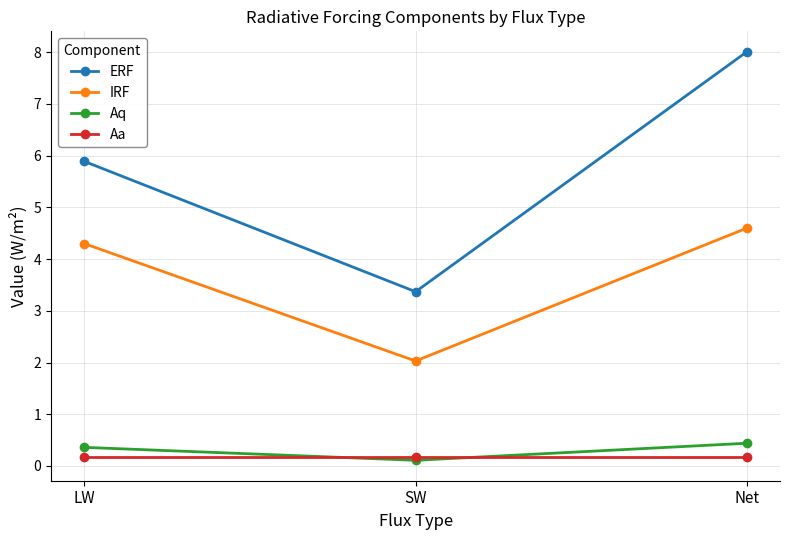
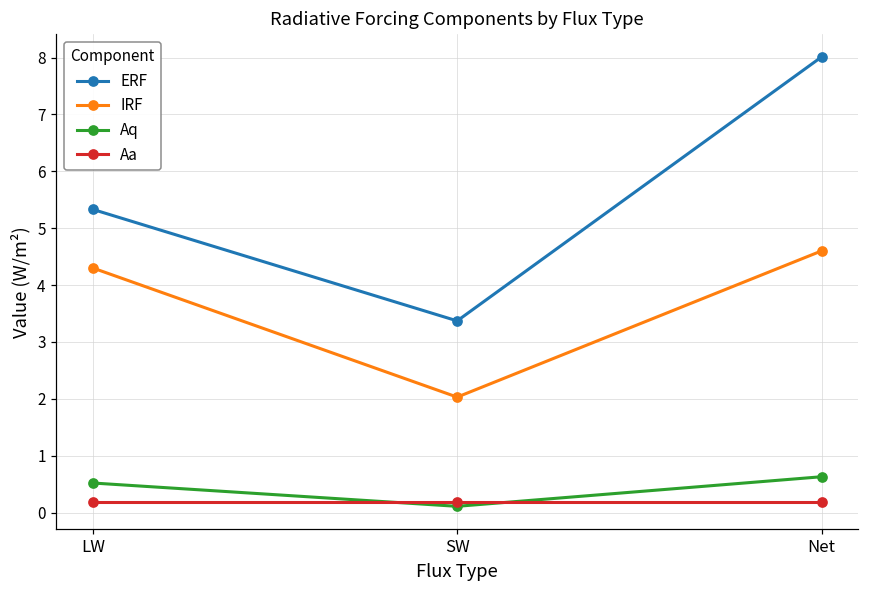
ERF, LW: 5.9 -> 5.3
Aq, LW: 0.4 -> 0.5
Aq, Net: 0.4 -> 0.6
